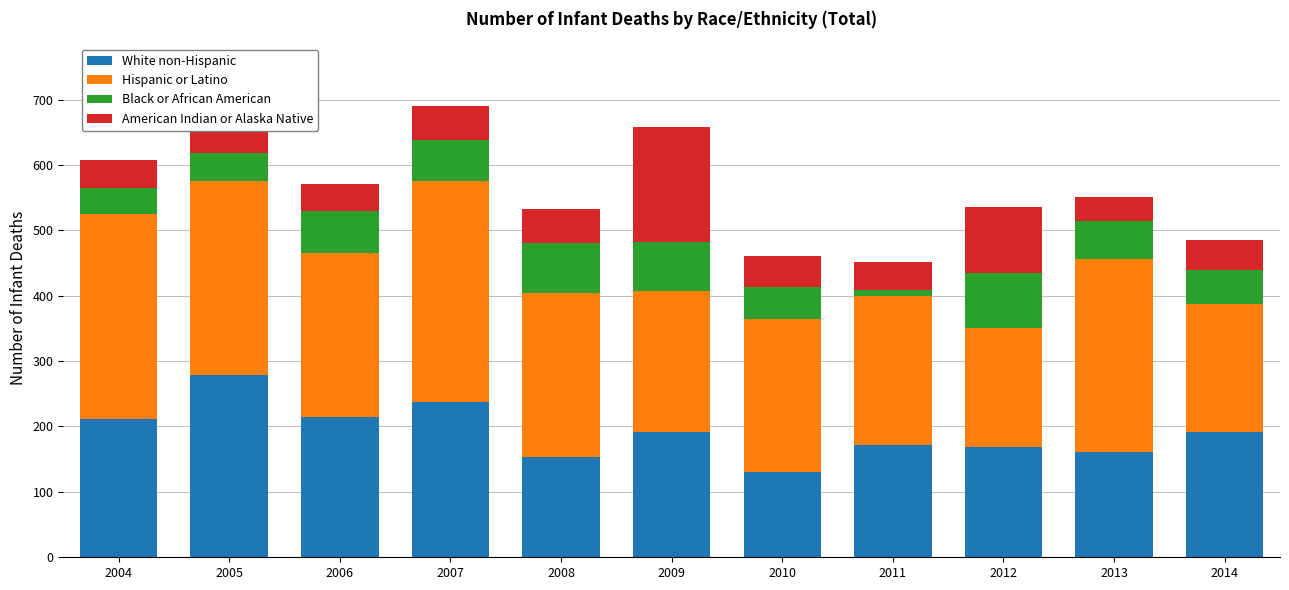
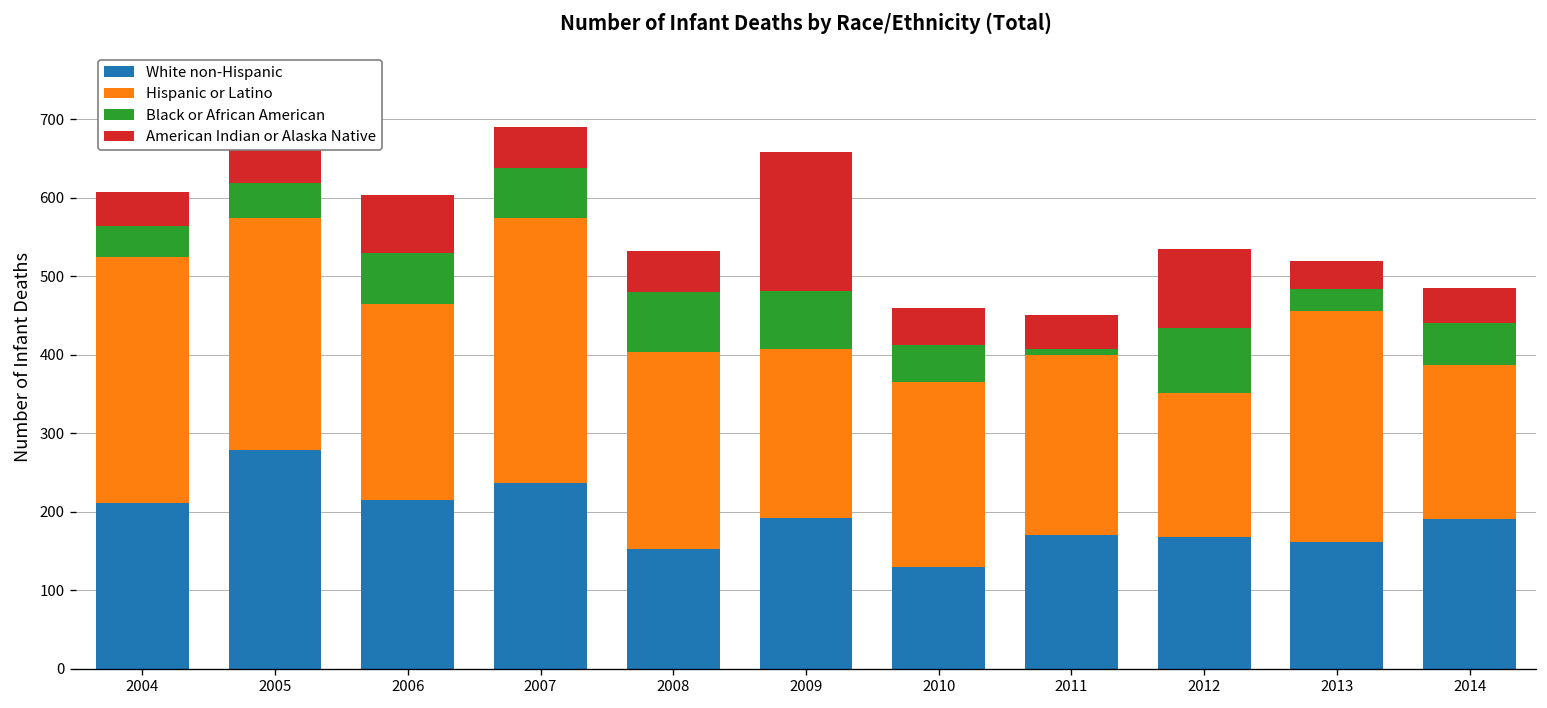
American Indian or Alaska Native, 2006: 40 -> 70
Black or African American, 2013: 60 -> 30
